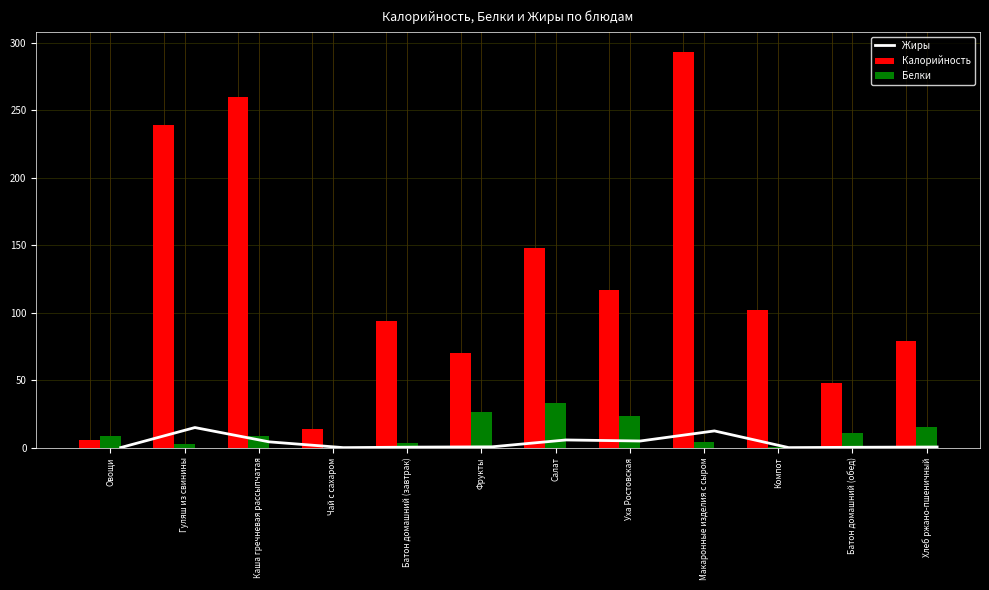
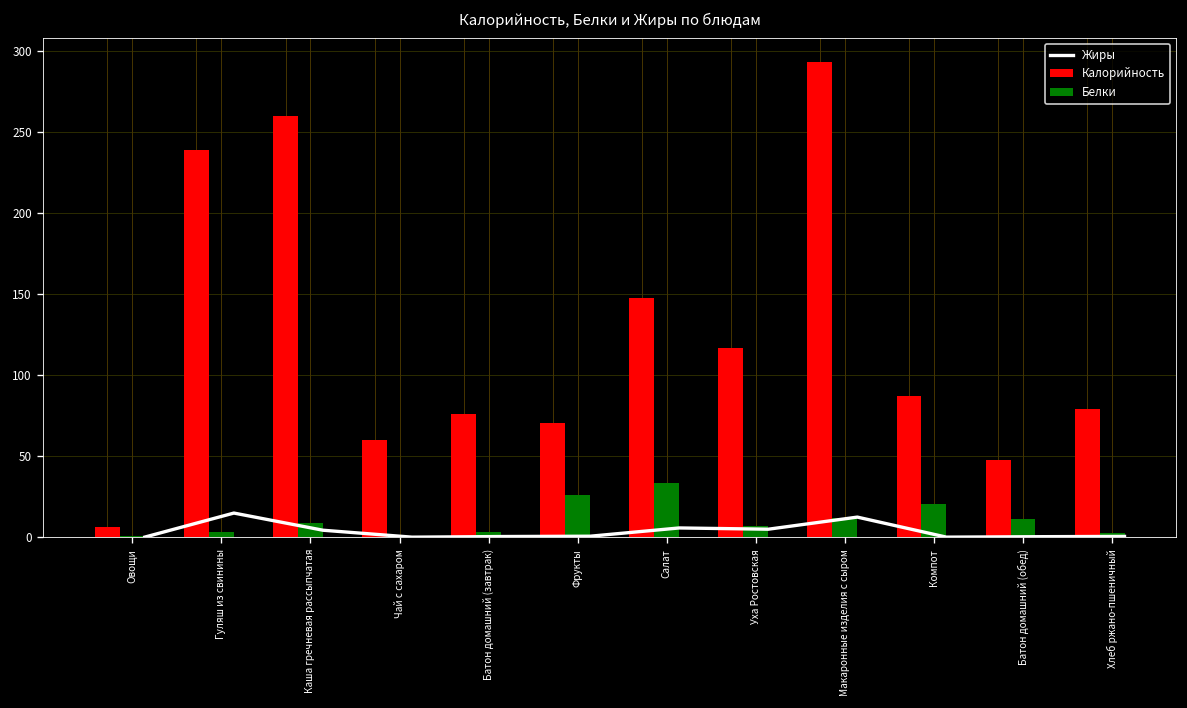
Белки, Овощи: 9 -> 0
Калорийность, Чай с сахаром: 14 -> 60
Калорийность, Батон домашний (завтрак): 94 -> 76
Белки, Уха Ростовская: 23 -> 7
Белки, Макаронные изделия с сыром: 4 -> 12
Калорийность, Компот: 102 -> 87
Белки, Компот: 0 -> 21
Белки, Хлеб ржано-пшеничный: 16 -> 3
